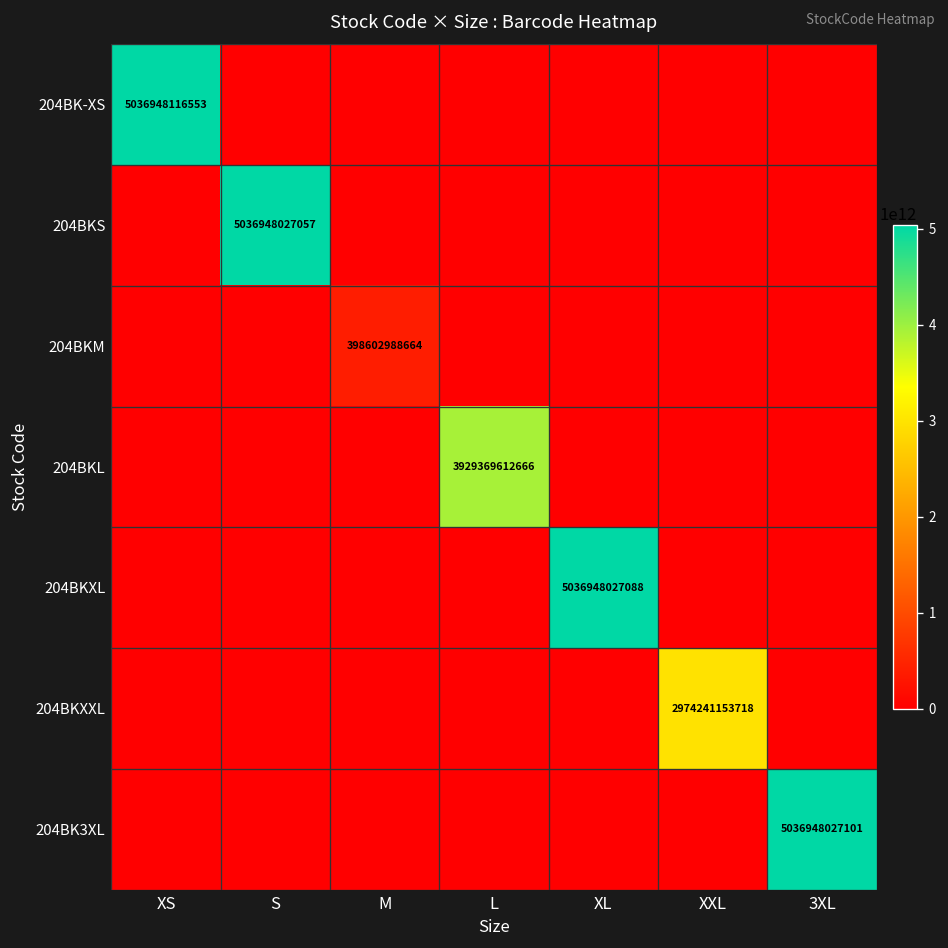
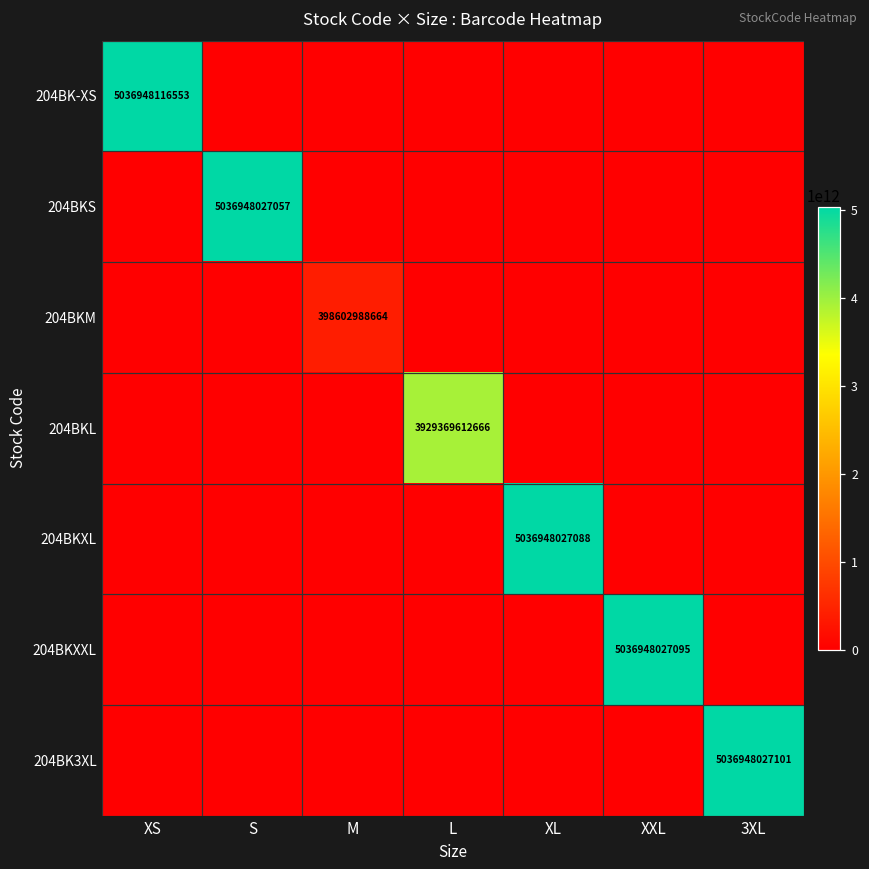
204BKXXL, XXL: 2974241153718 -> 5036948027095
